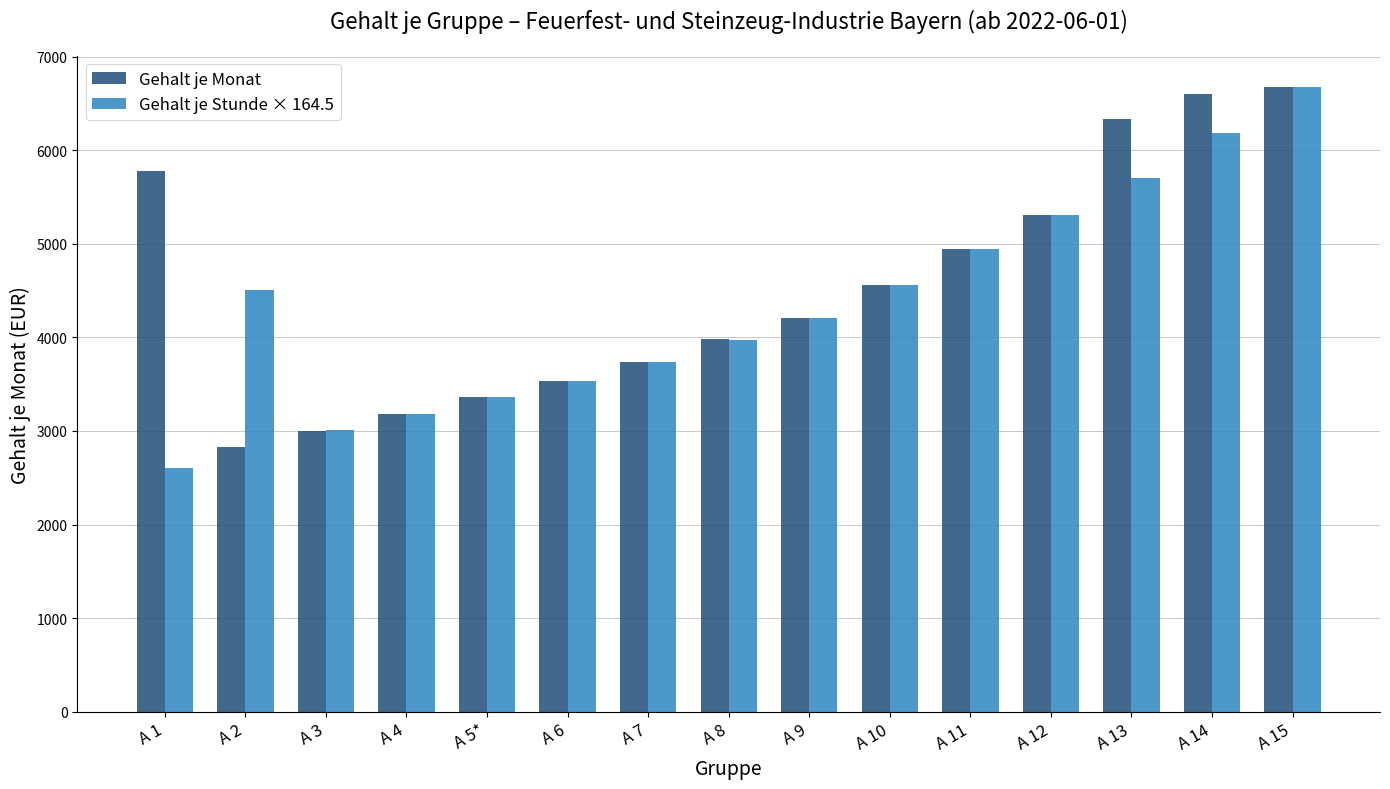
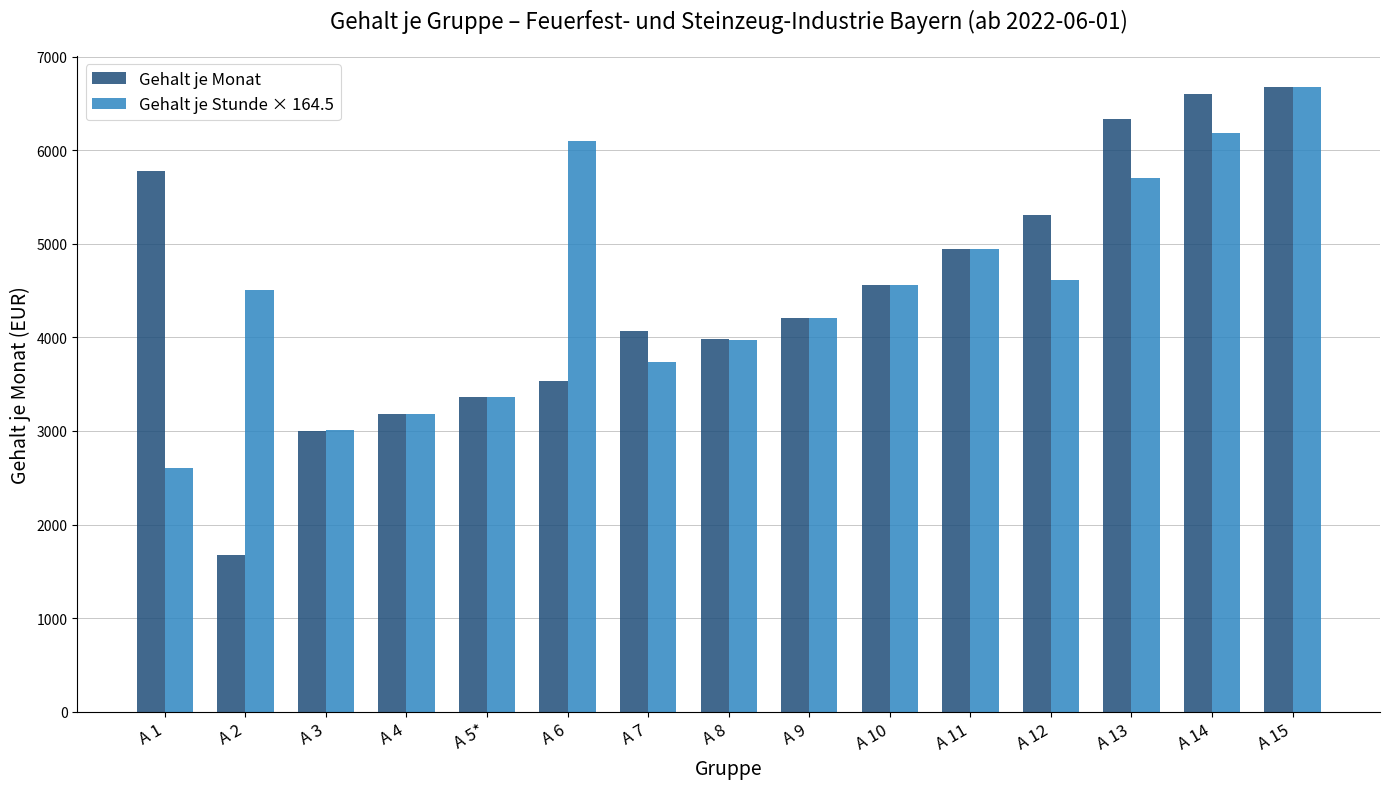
Gehalt je Monat, A 2: 2800 -> 1700
Gehalt je Stunde × 164.5, A 6: 3500 -> 6100
Gehalt je Monat, A 7: 3700 -> 4100
Gehalt je Stunde × 164.5, A 12: 5300 -> 4600
